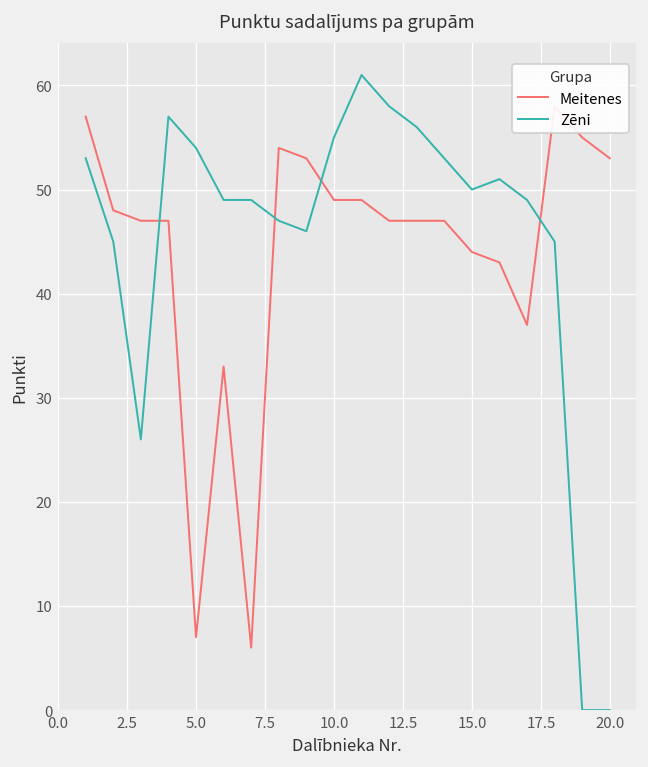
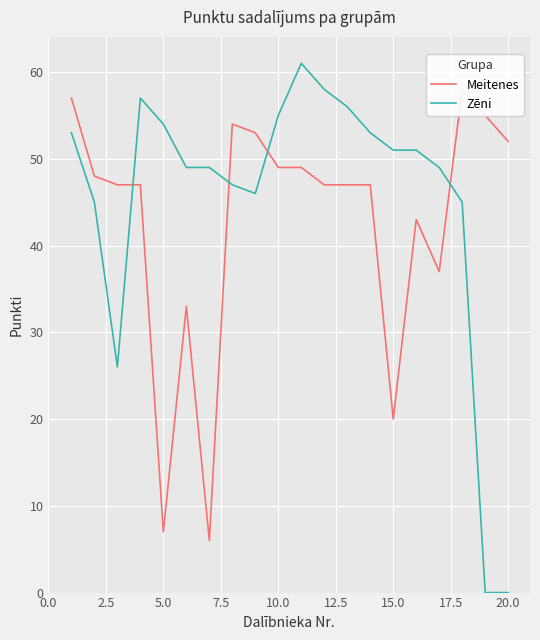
Meitenes, 15.0: 44 -> 20
Zēni, 15.0: 50 -> 51
Meitenes, 20.0: 53 -> 52
